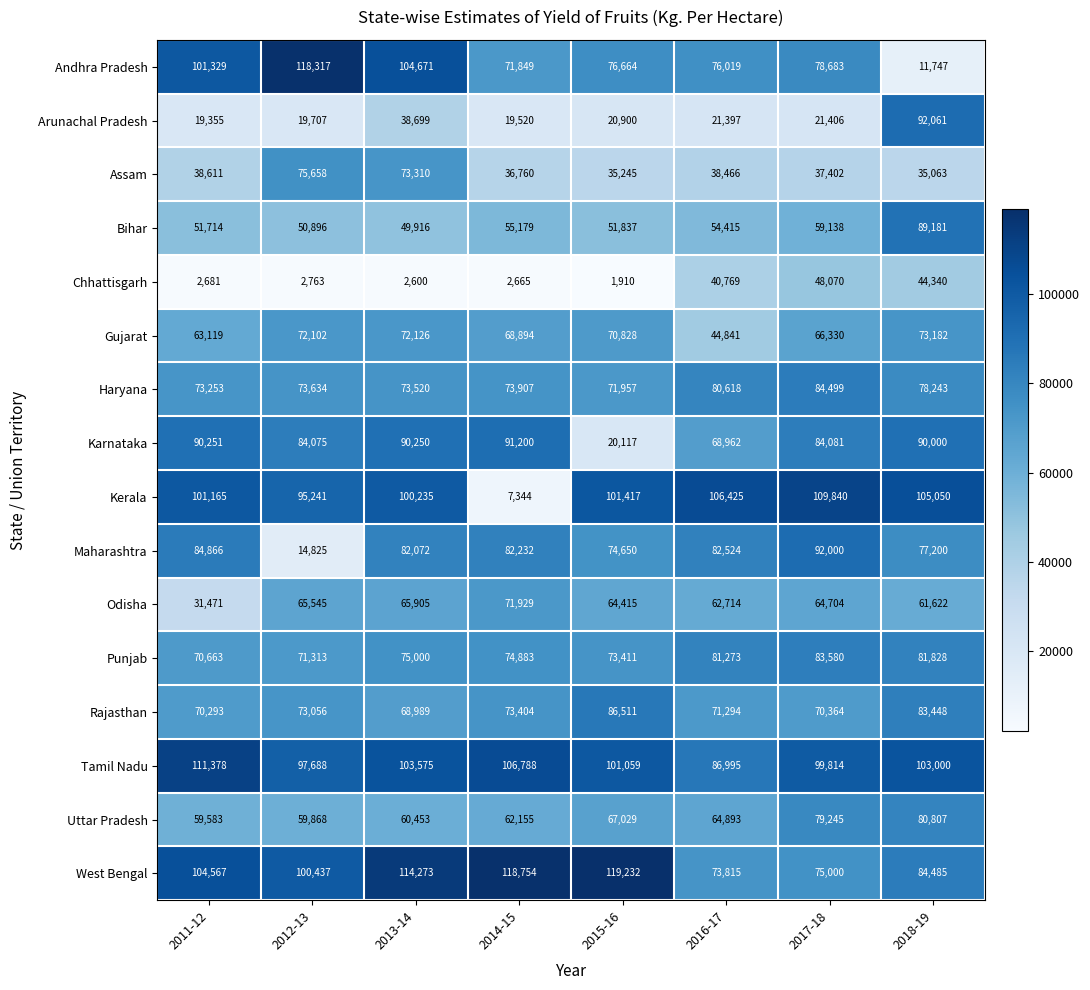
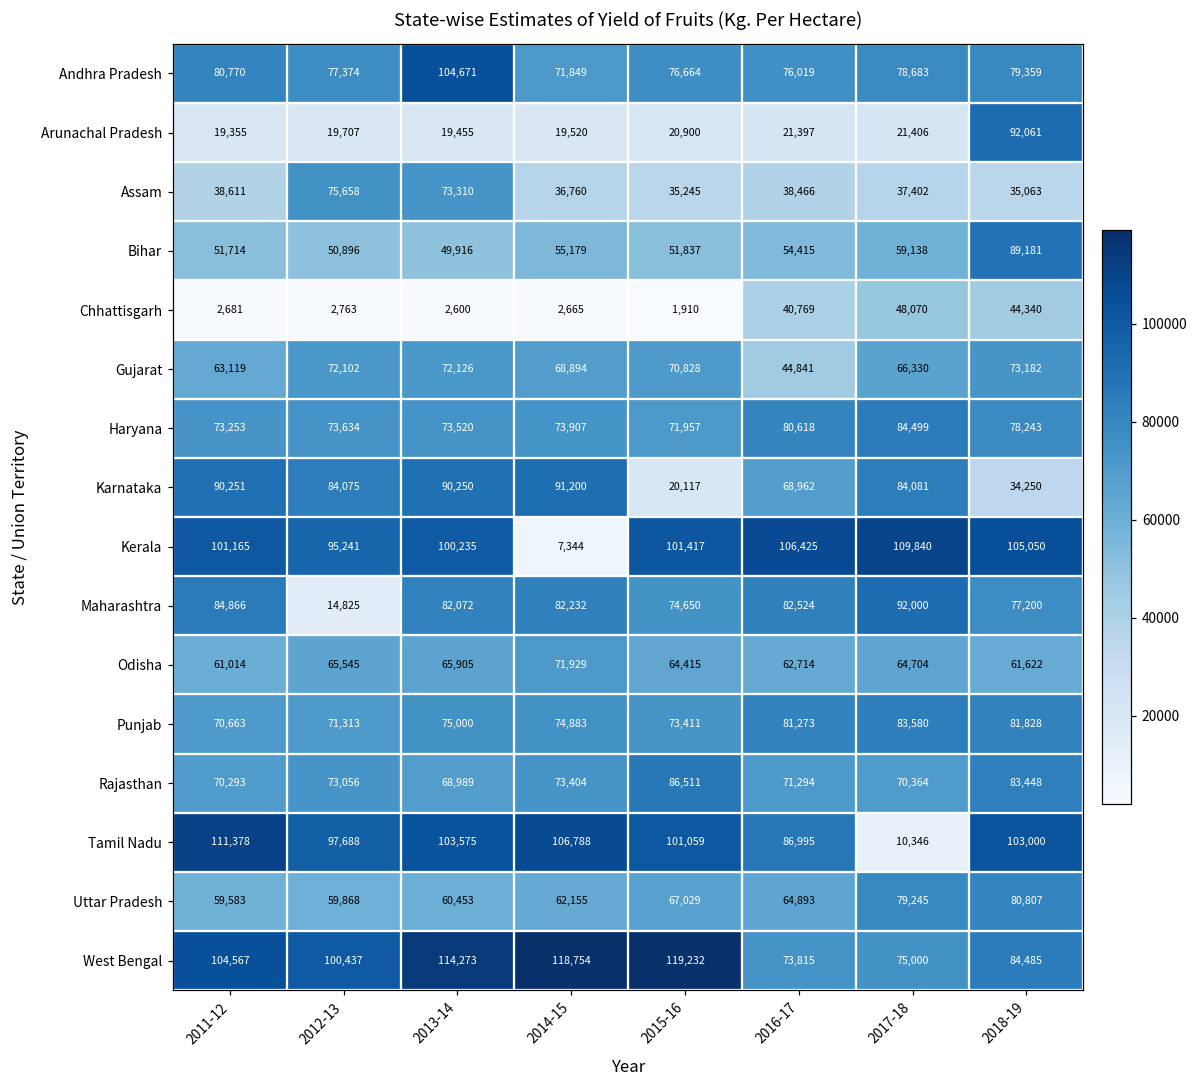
Andhra Pradesh, 2011-12: 101,329 -> 80,770
Andhra Pradesh, 2012-13: 118,317 -> 77,374
Andhra Pradesh, 2018-19: 11,747 -> 79,359
Arunachal Pradesh, 2013-14: 38,699 -> 19,455
Karnataka, 2018-19: 90,000 -> 34,250
Odisha, 2011-12: 31,471 -> 61,014
Tamil Nadu, 2017-18: 99,814 -> 10,346
